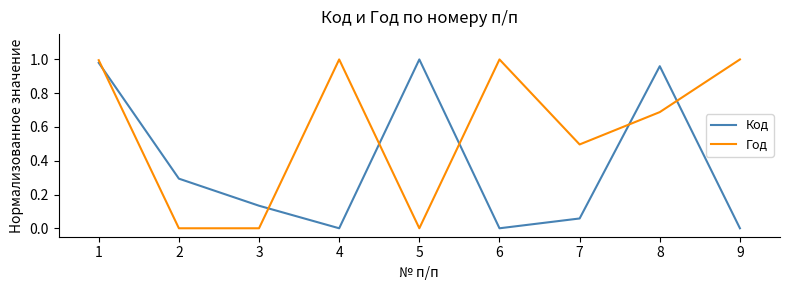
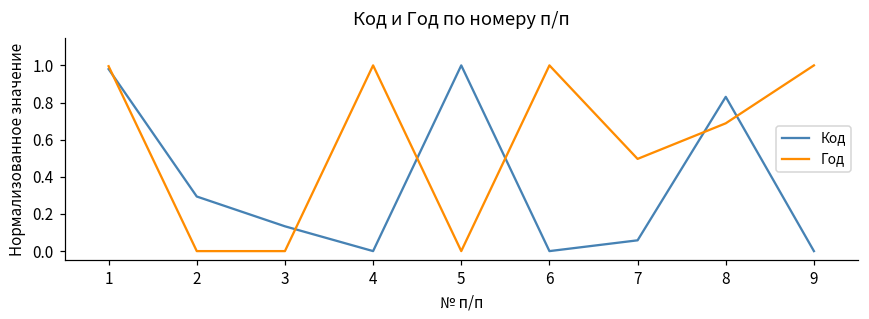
Код, 8: 0.96 -> 0.83
